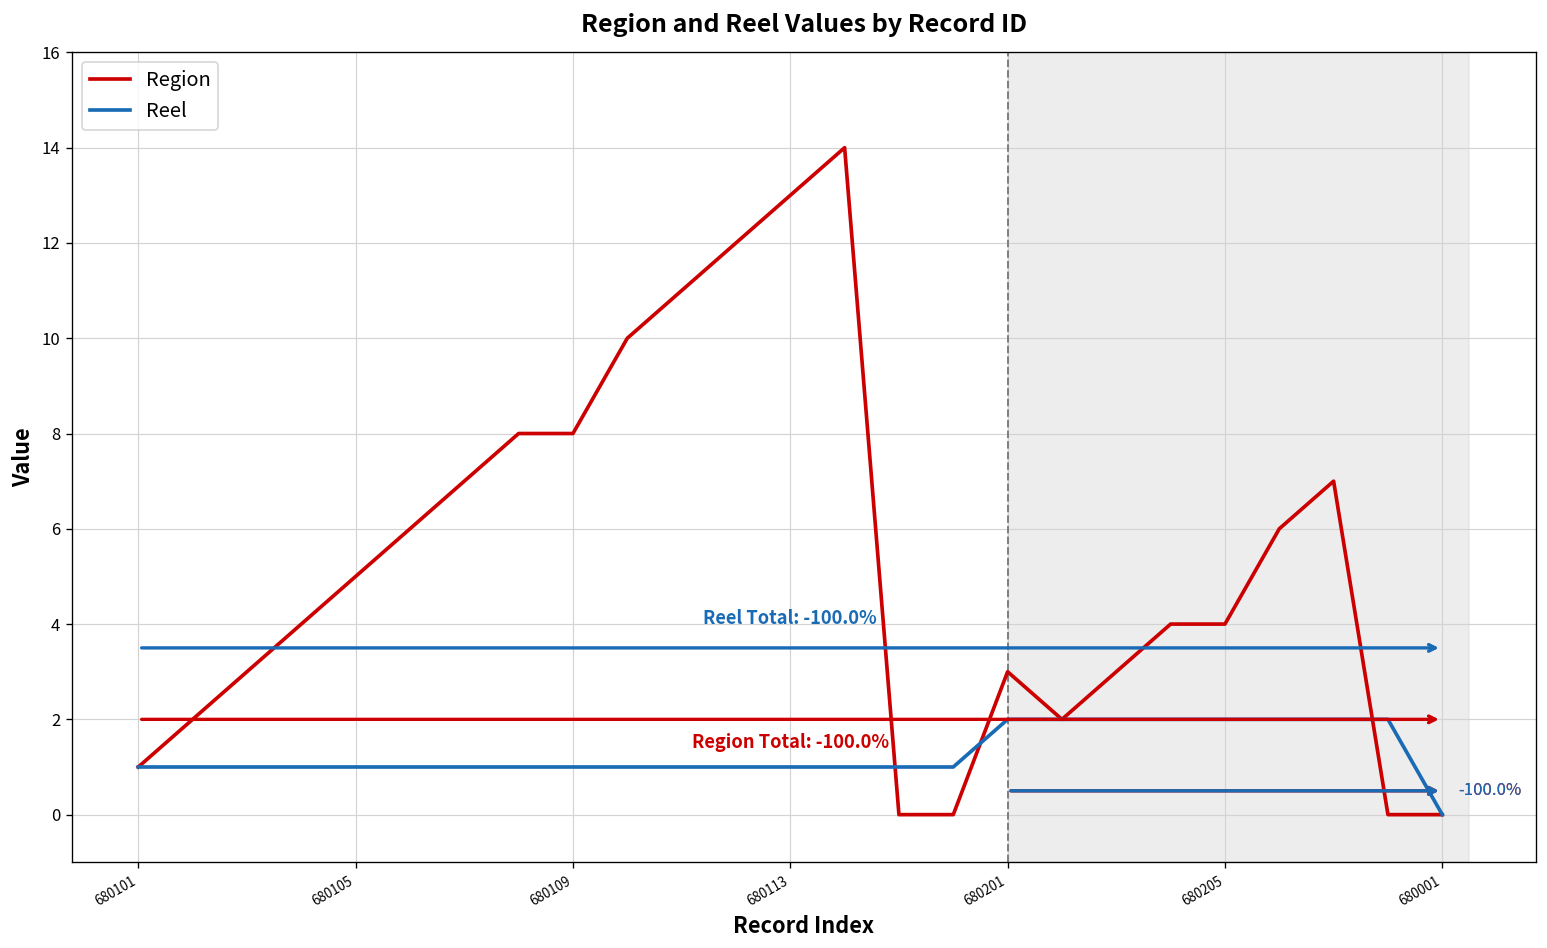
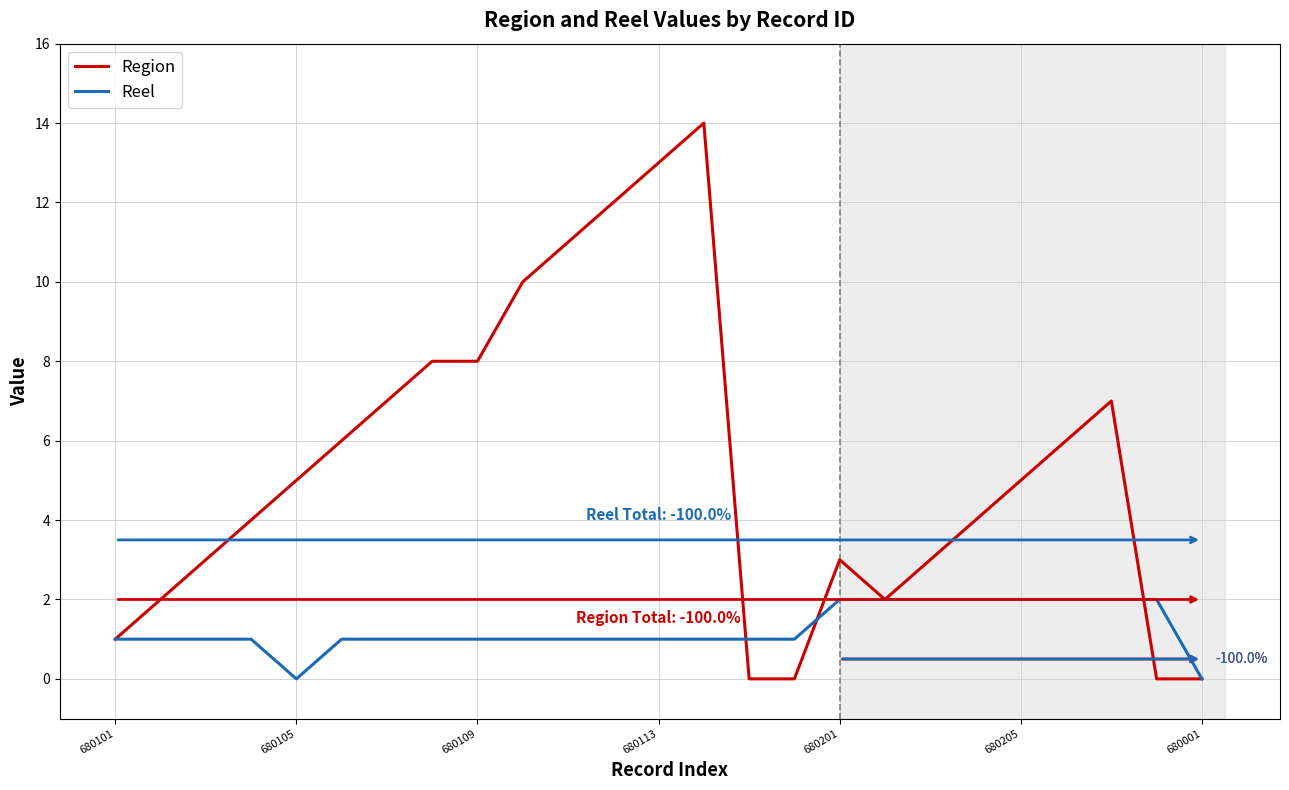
Reel, 680105: 1 -> 0
Region, 680205: 4 -> 5
